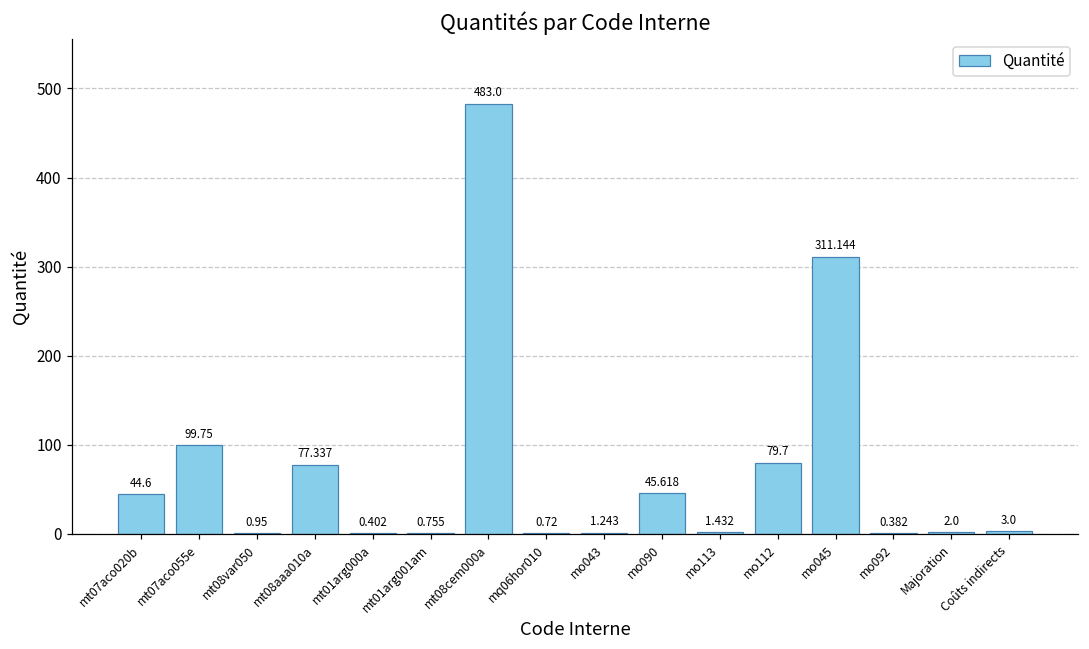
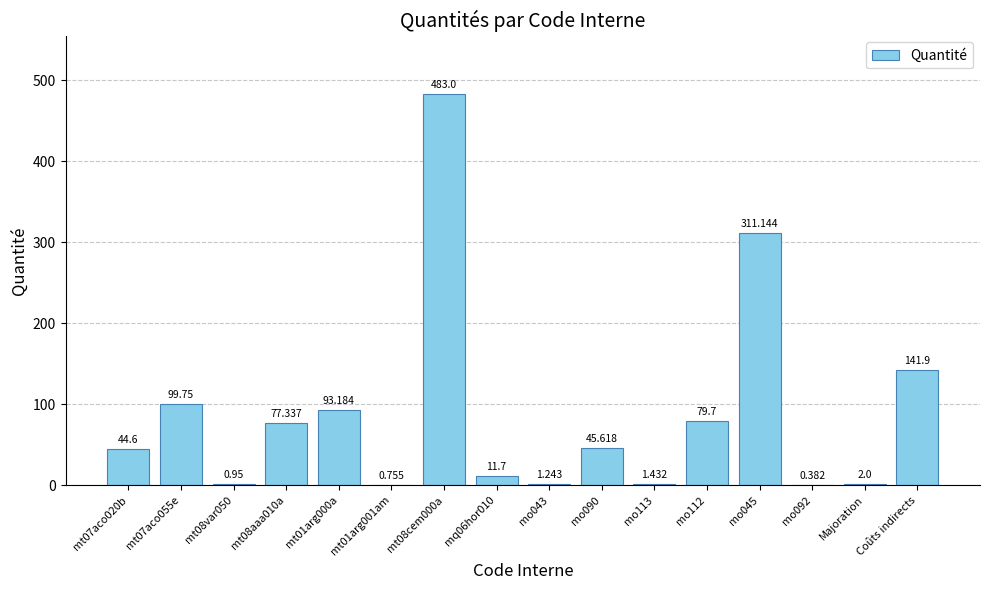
mt01arg000a: 0.402 -> 93.184
mq06hor010: 0.72 -> 11.7
Coûts indirects: 3.0 -> 141.9
